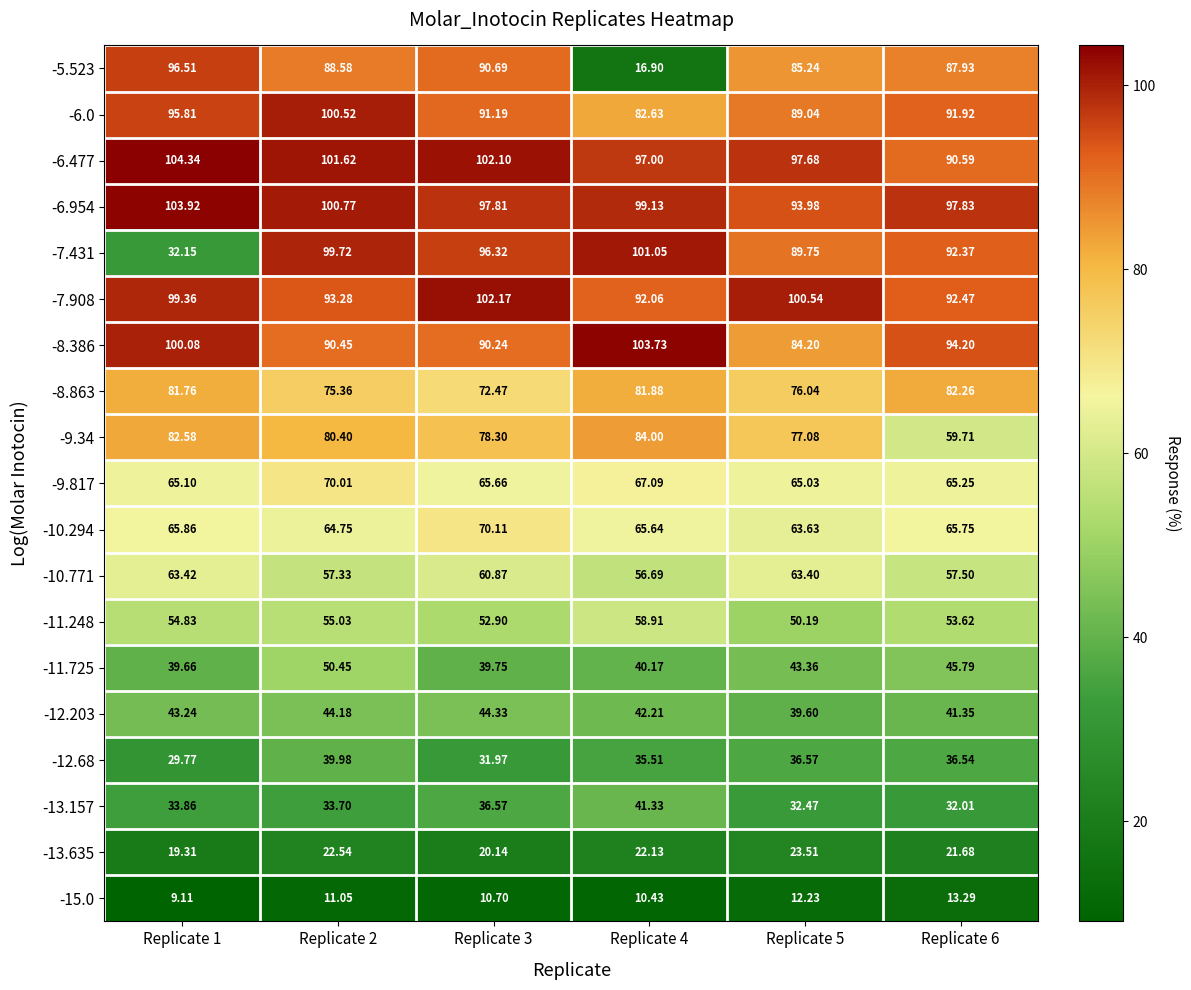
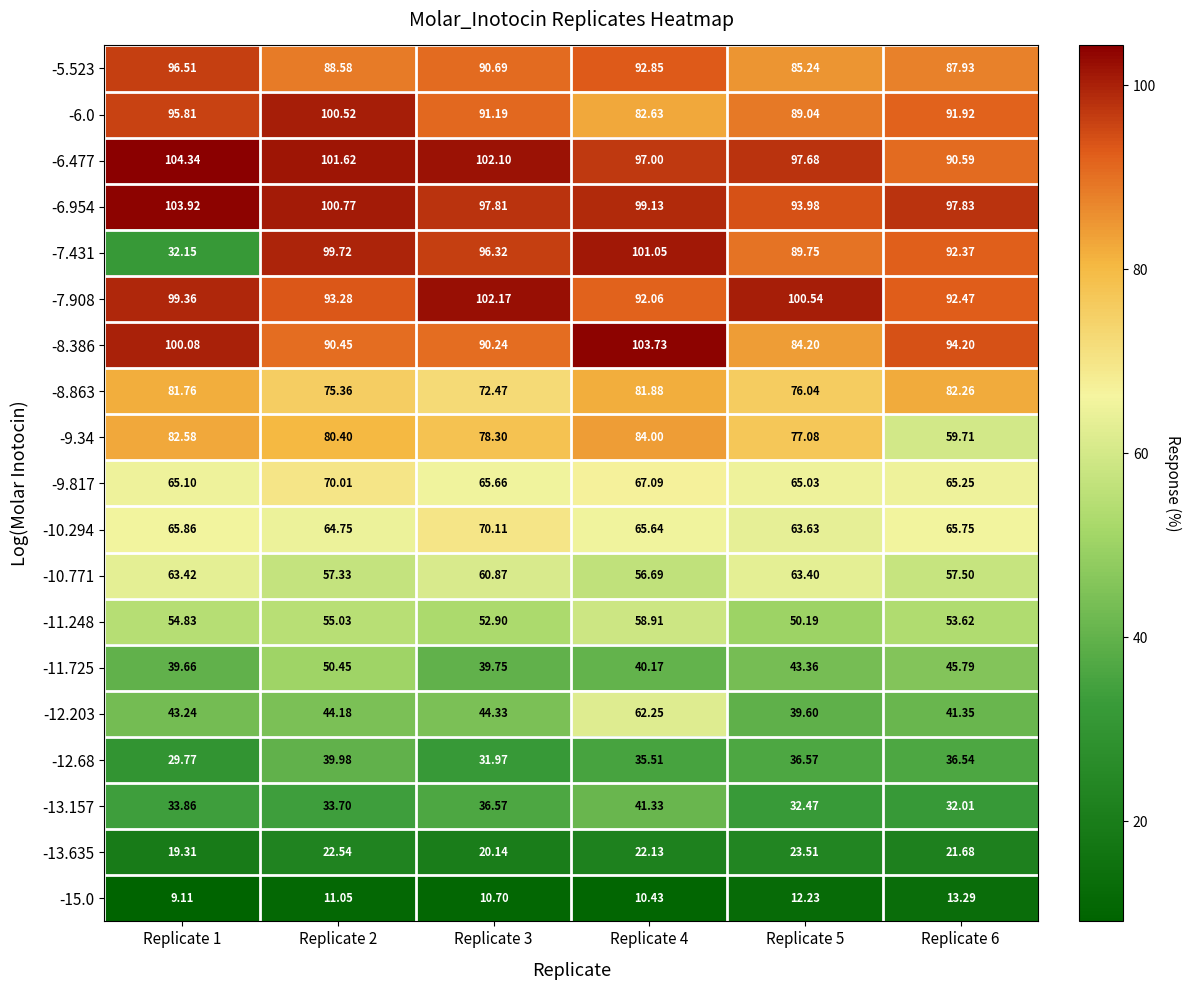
-5.523, Replicate 4: 16.90 -> 92.85
-12.203, Replicate 4: 42.21 -> 62.25
